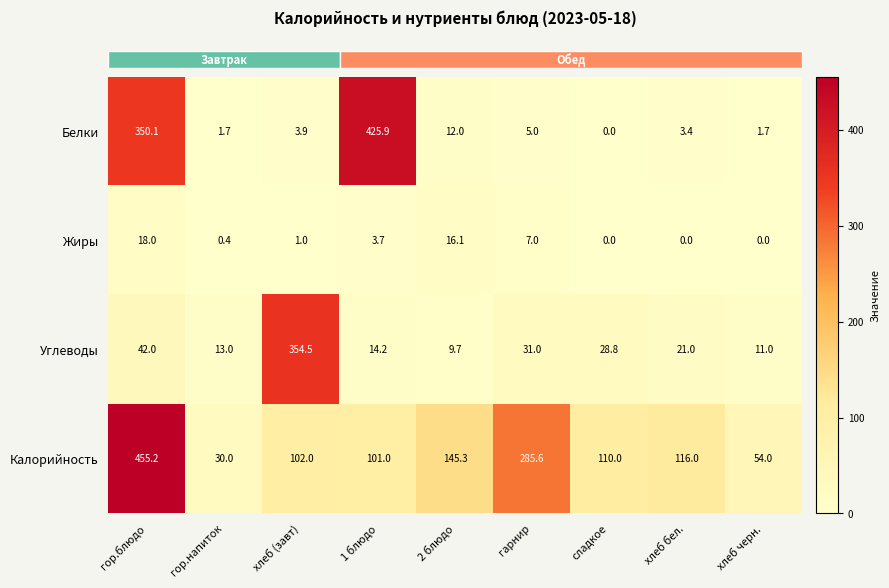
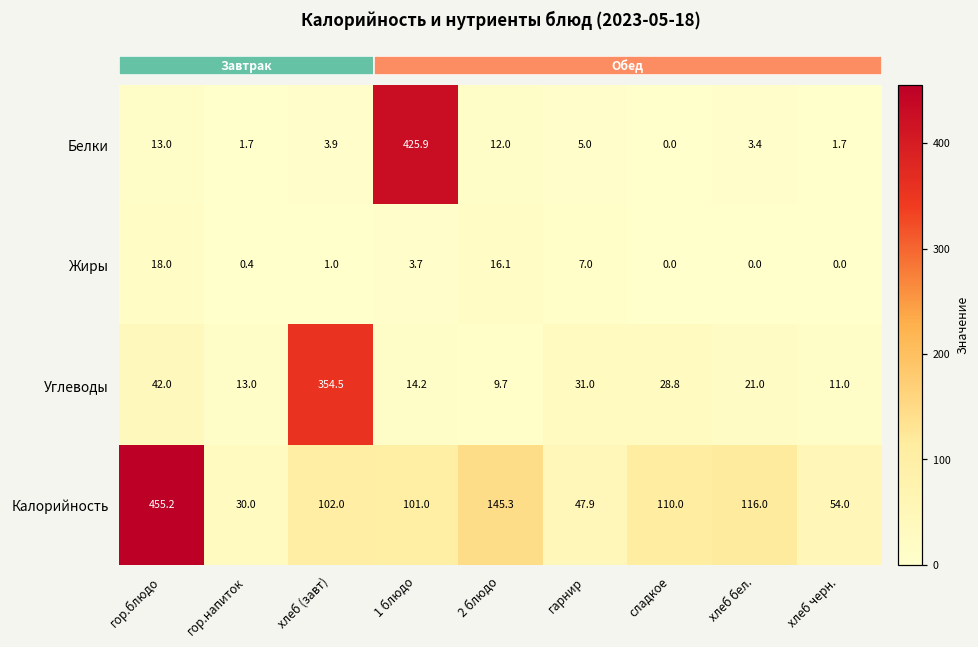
Белки, гор.блюдо: 350.1 -> 13.0
Калорийность, гарнир: 285.6 -> 47.9
